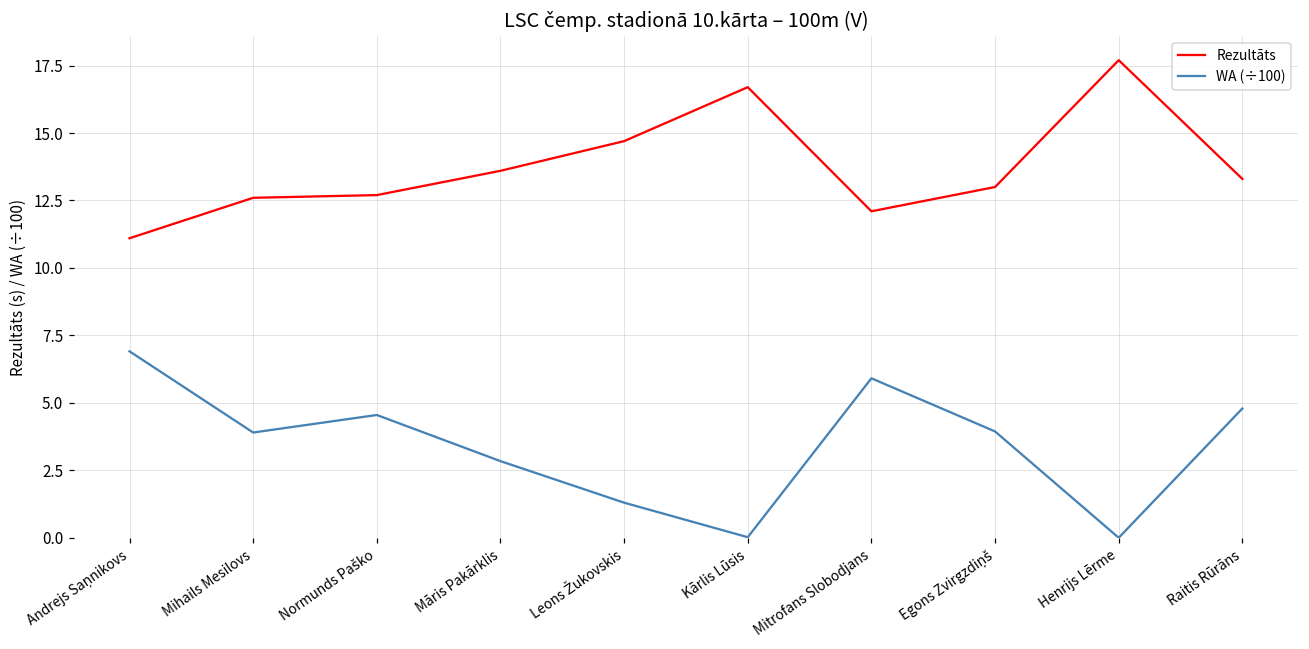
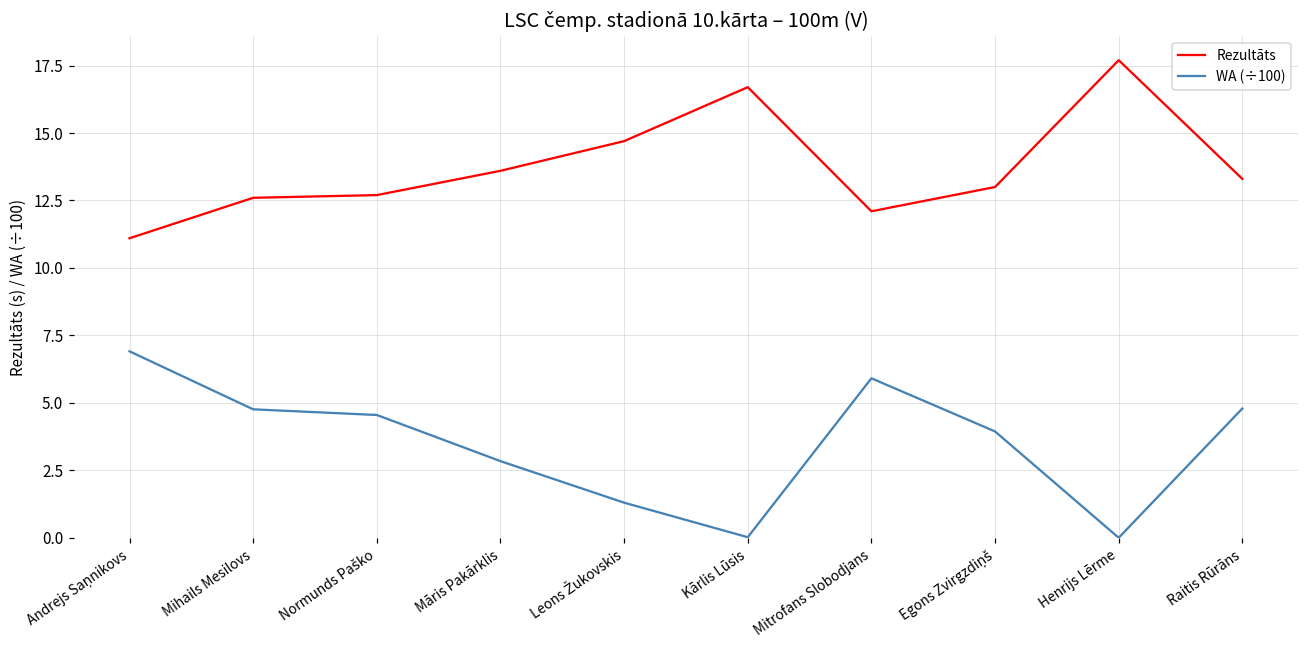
WA (÷100), Mihails Mesilovs: 3.9 -> 4.8
